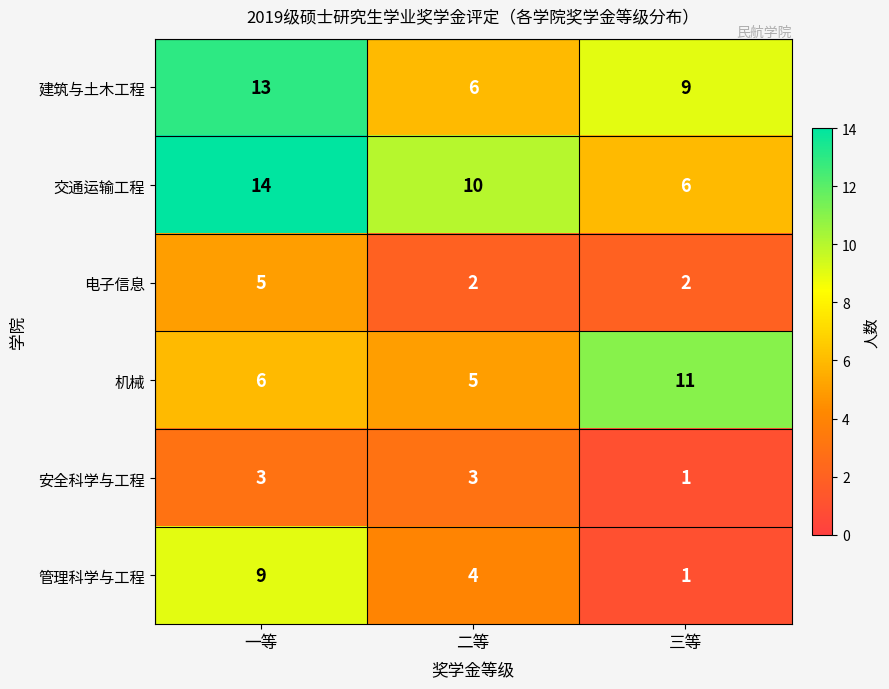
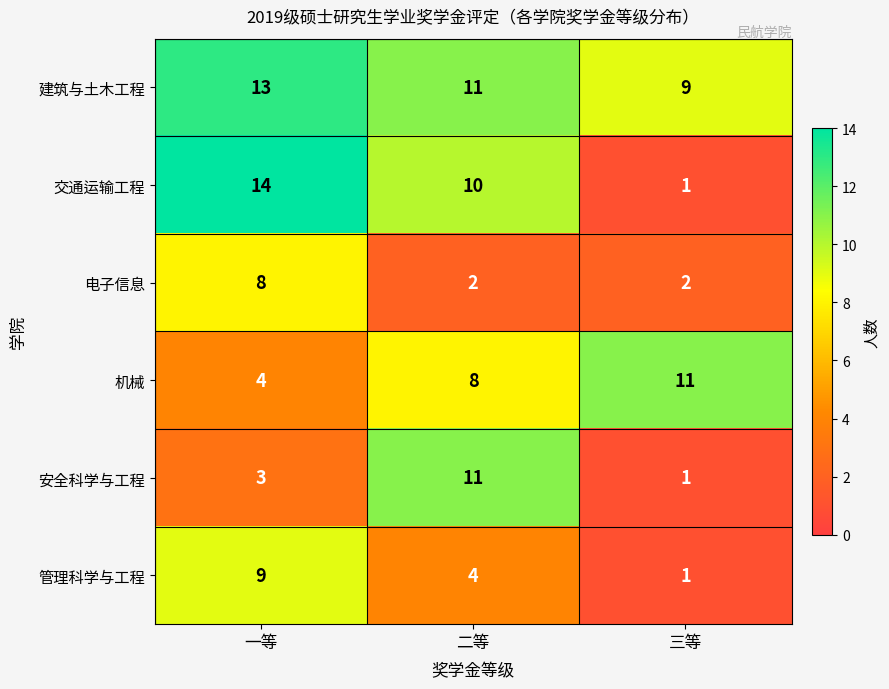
建筑与土木工程, 二等: 6 -> 11
交通运输工程, 三等: 6 -> 1
电子信息, 一等: 5 -> 8
机械, 一等: 6 -> 4
机械, 二等: 5 -> 8
安全科学与工程, 二等: 3 -> 11
